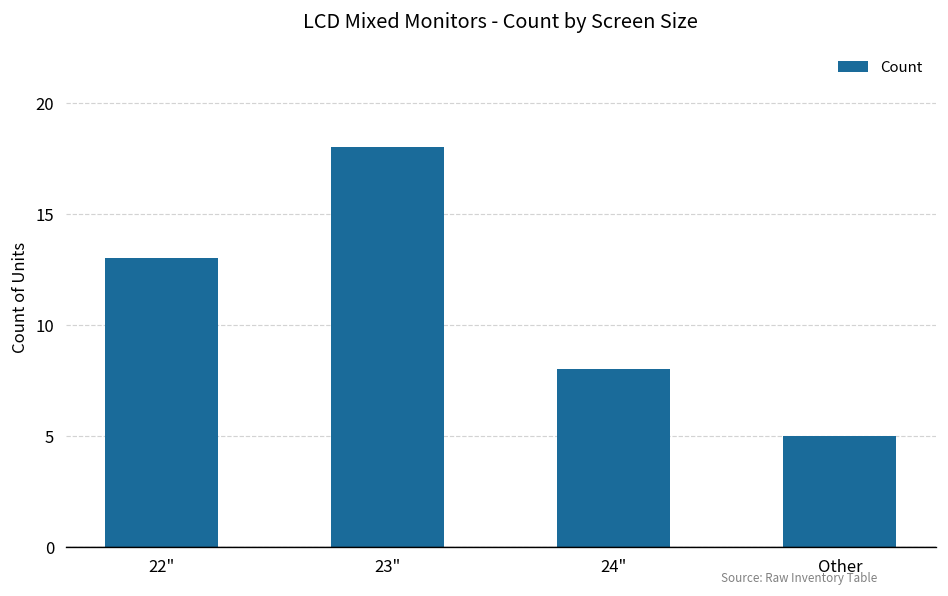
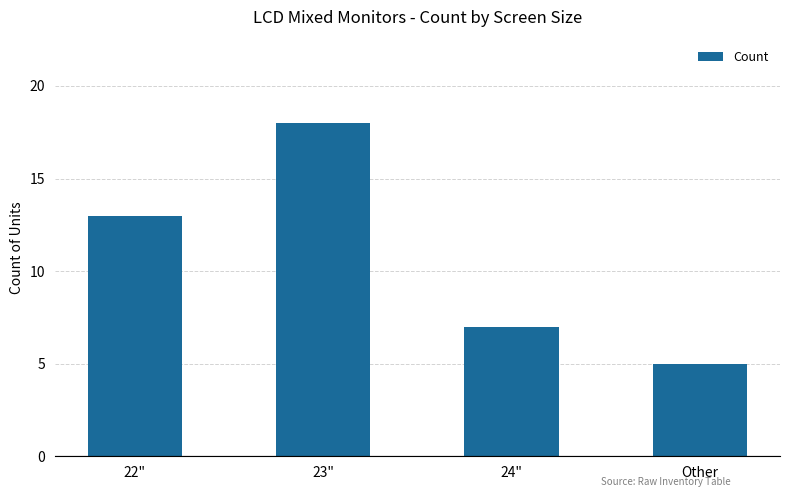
24": 8 -> 7
